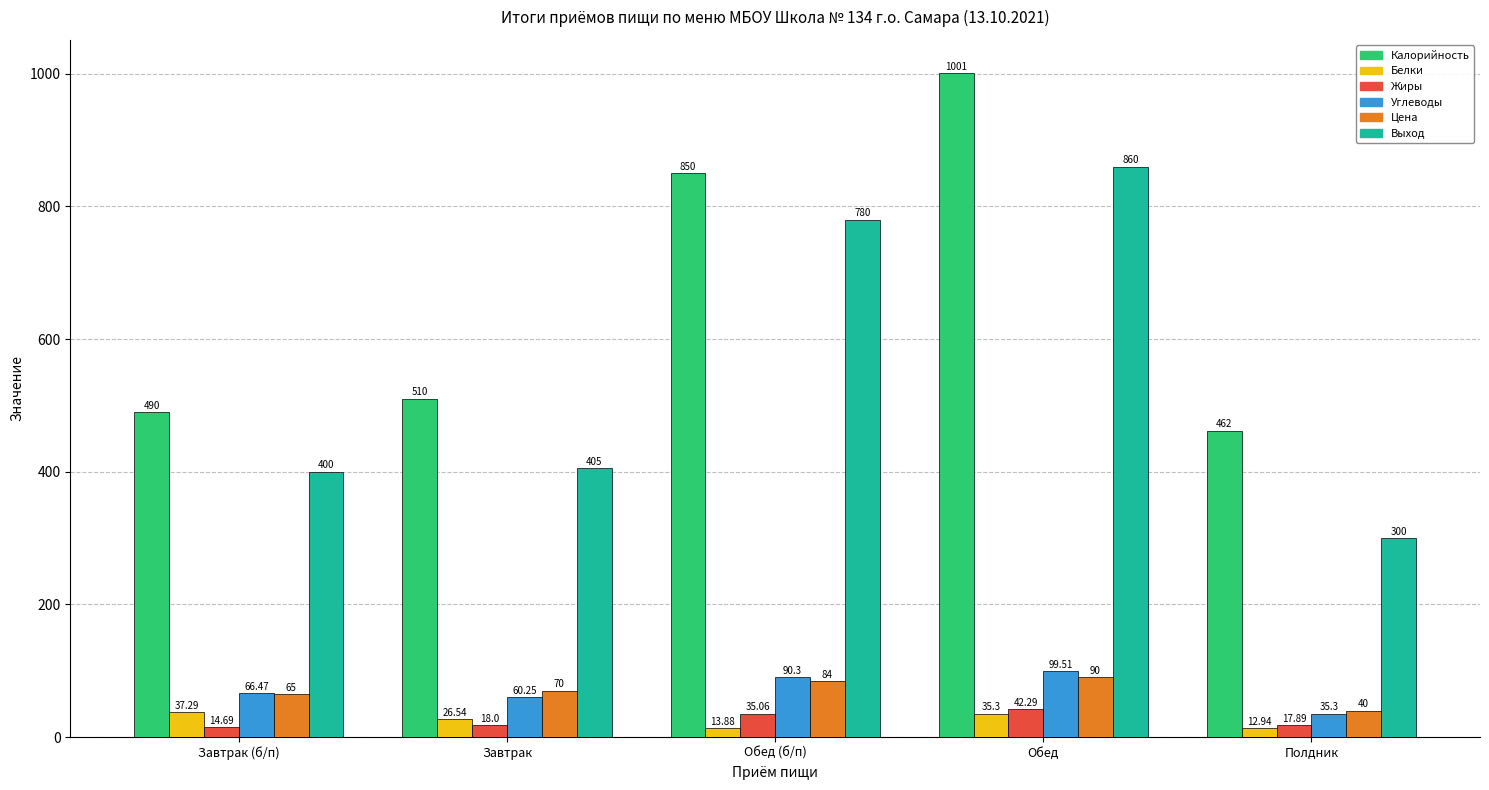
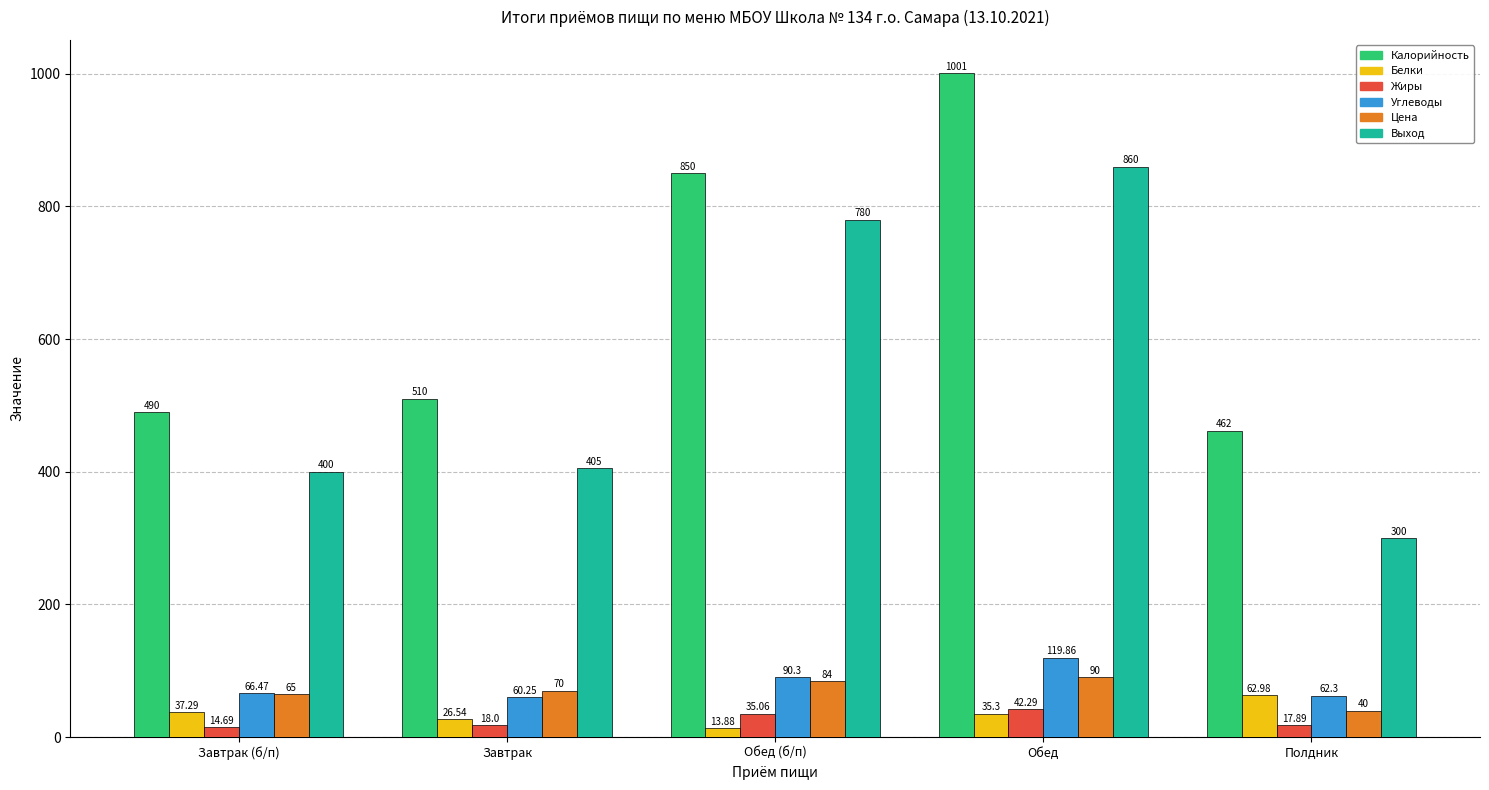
Углеводы, Обед: 99.51 -> 119.86
Белки, Полдник: 12.94 -> 62.98
Углеводы, Полдник: 35.3 -> 62.3
